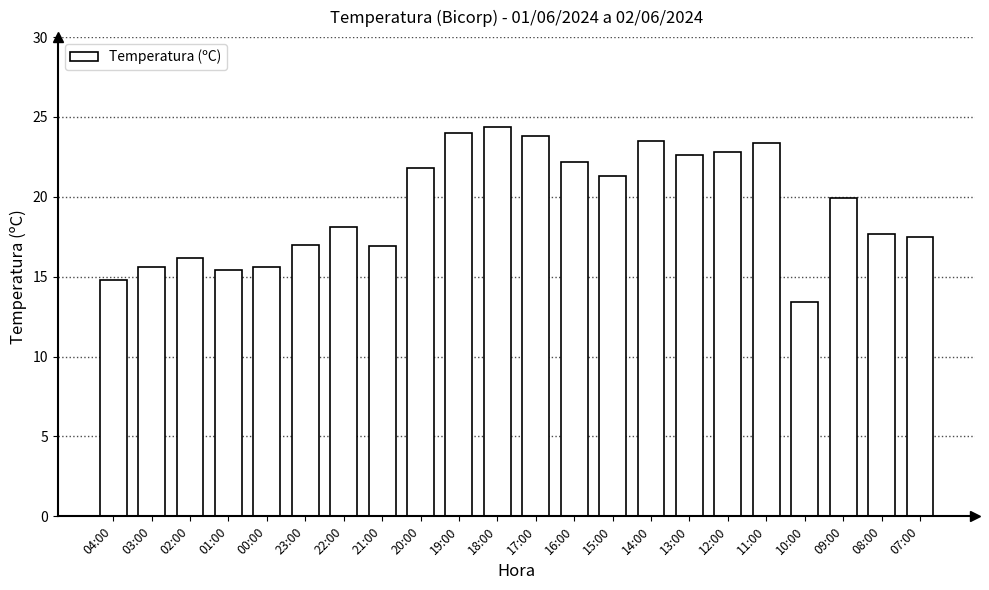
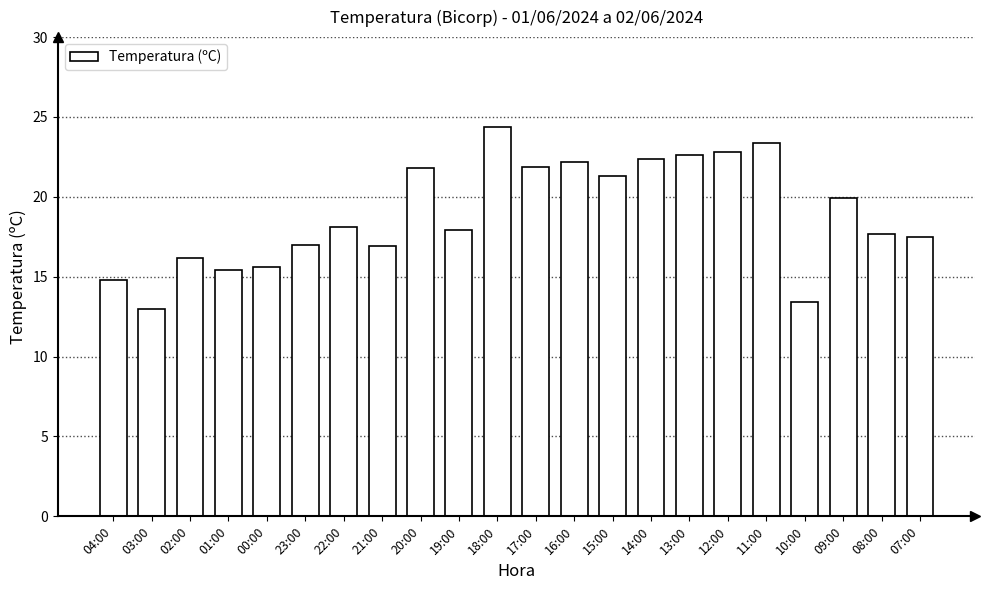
03:00: 15.6 -> 13.0
19:00: 24.0 -> 17.9
17:00: 23.8 -> 21.9
14:00: 23.5 -> 22.4
